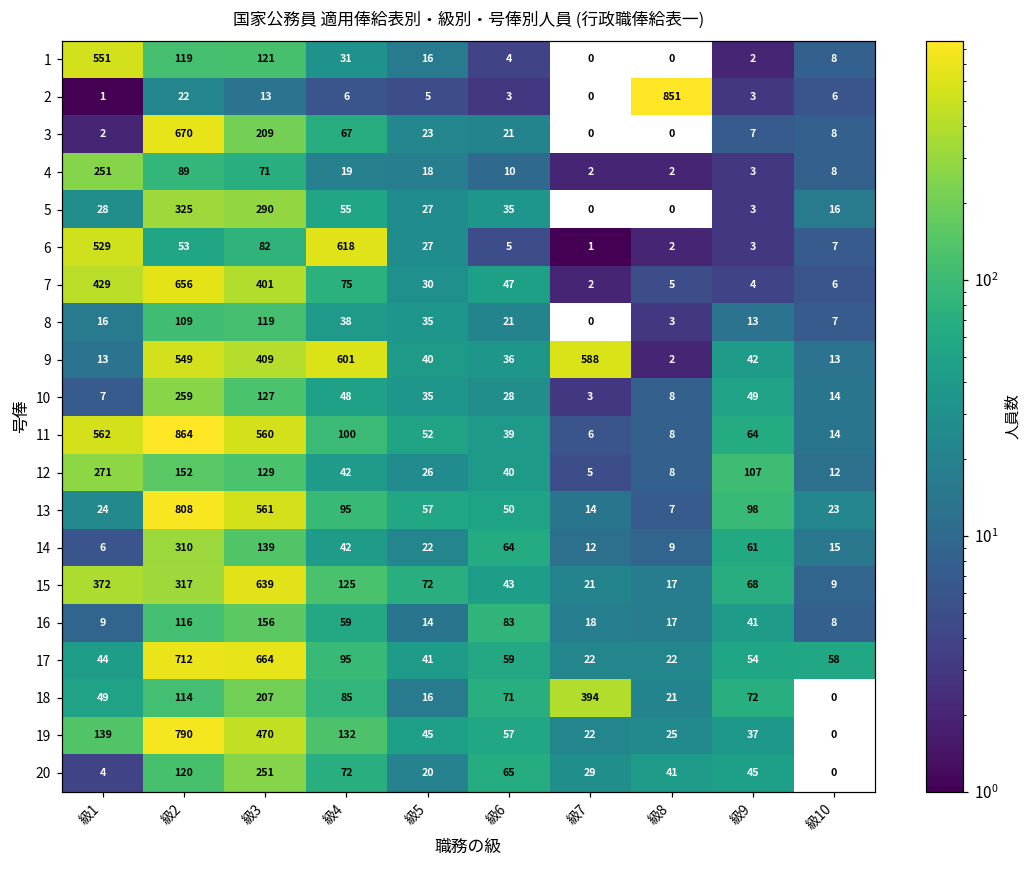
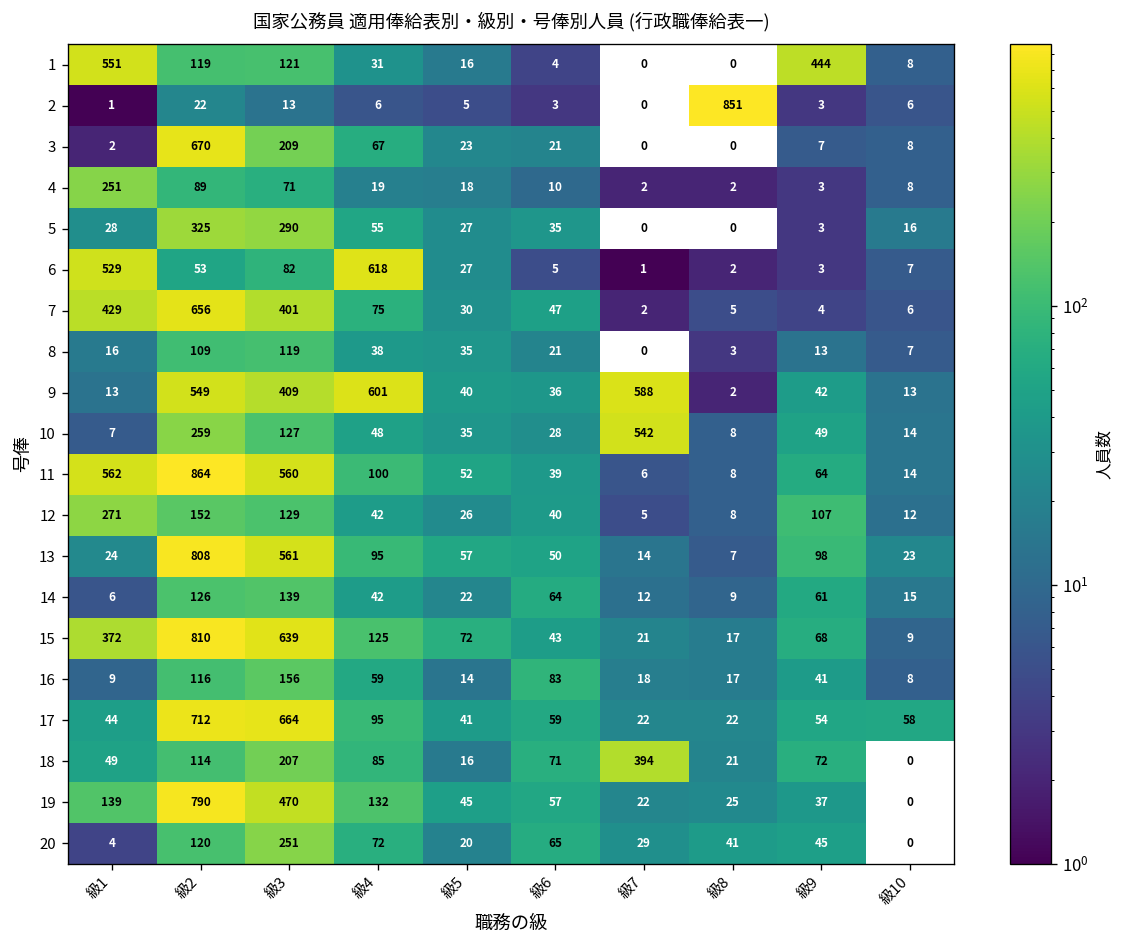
1, 級9: 2 -> 444
10, 級7: 3 -> 542
14, 級2: 310 -> 126
15, 級2: 317 -> 810
